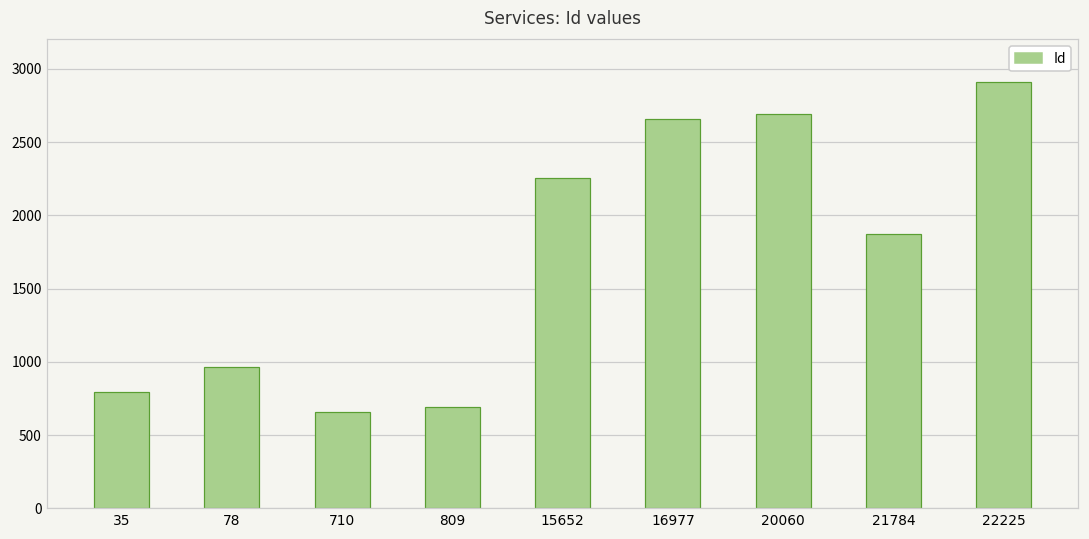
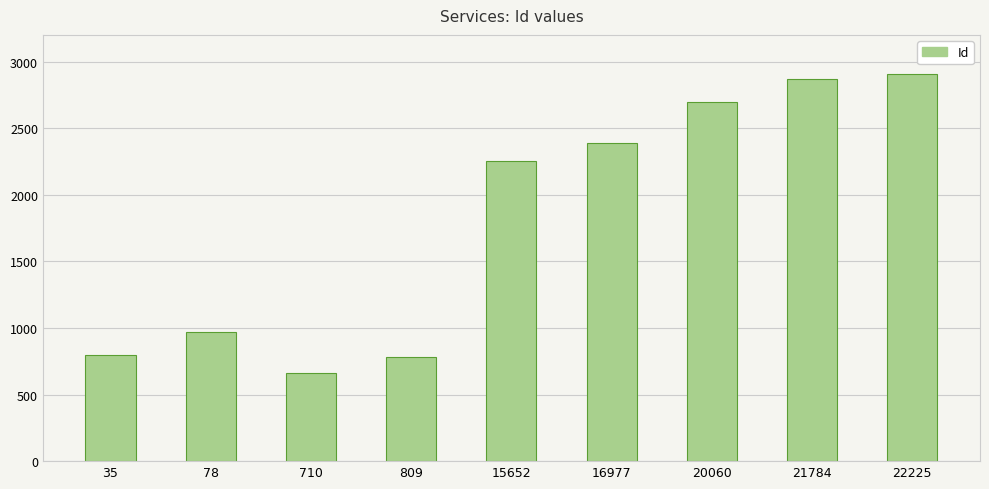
809: 700 -> 780
16977: 2660 -> 2390
21784: 1870 -> 2870
